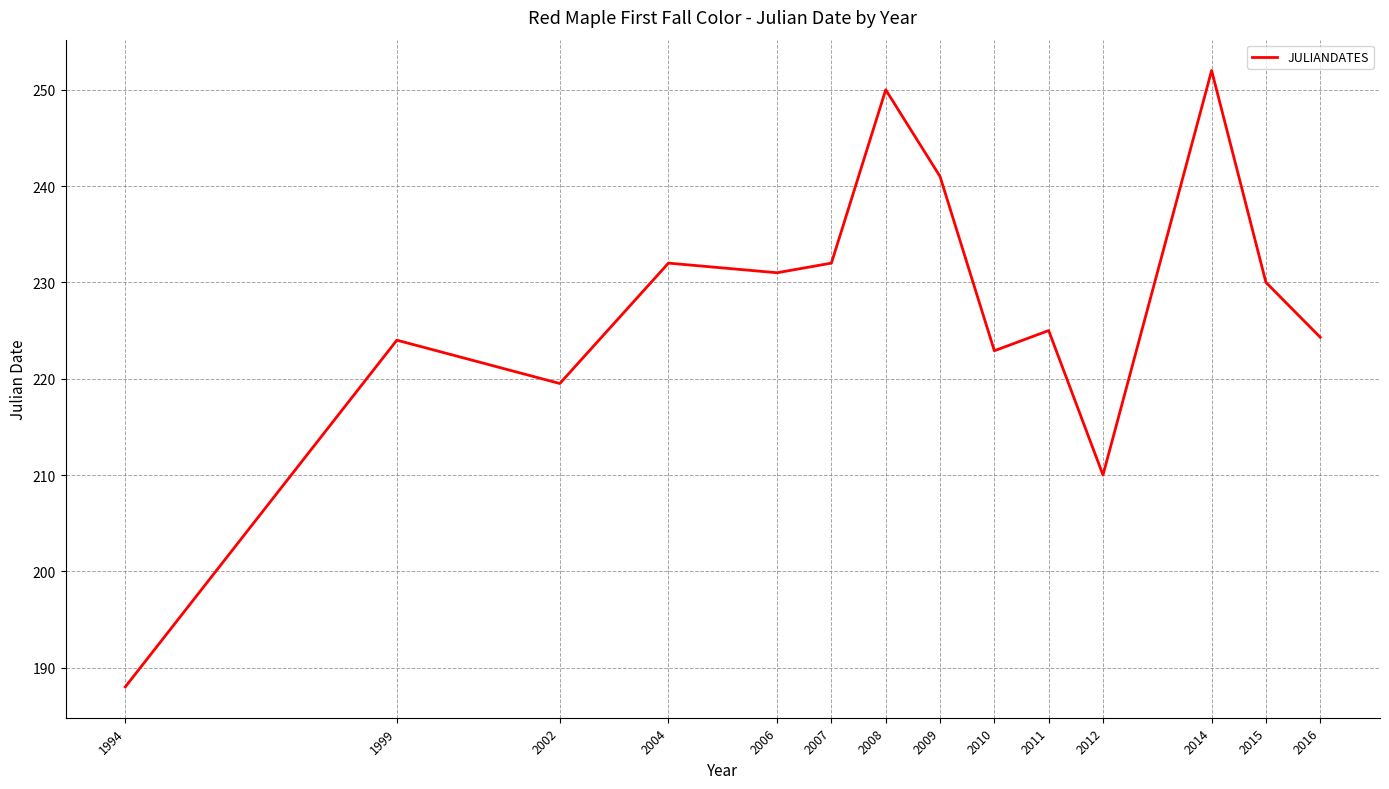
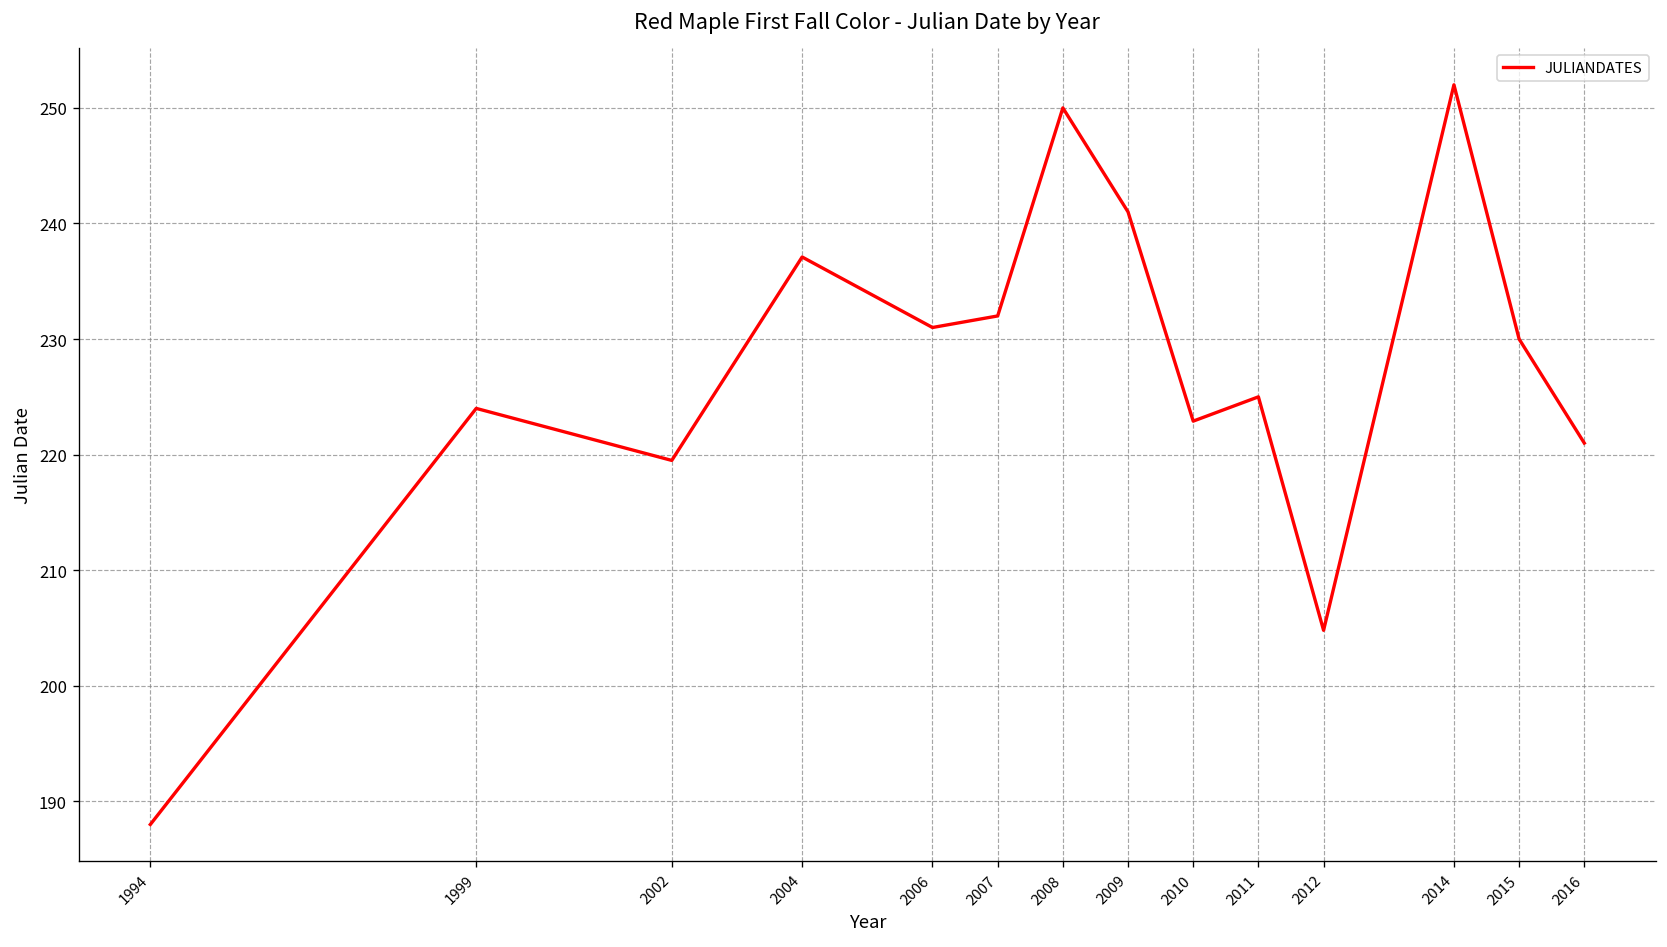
2004: 232 -> 237
2012: 210 -> 205
2016: 224 -> 221
